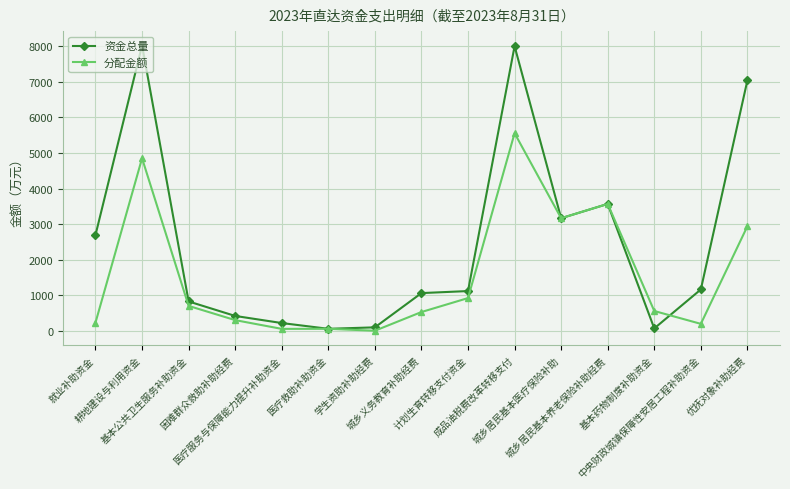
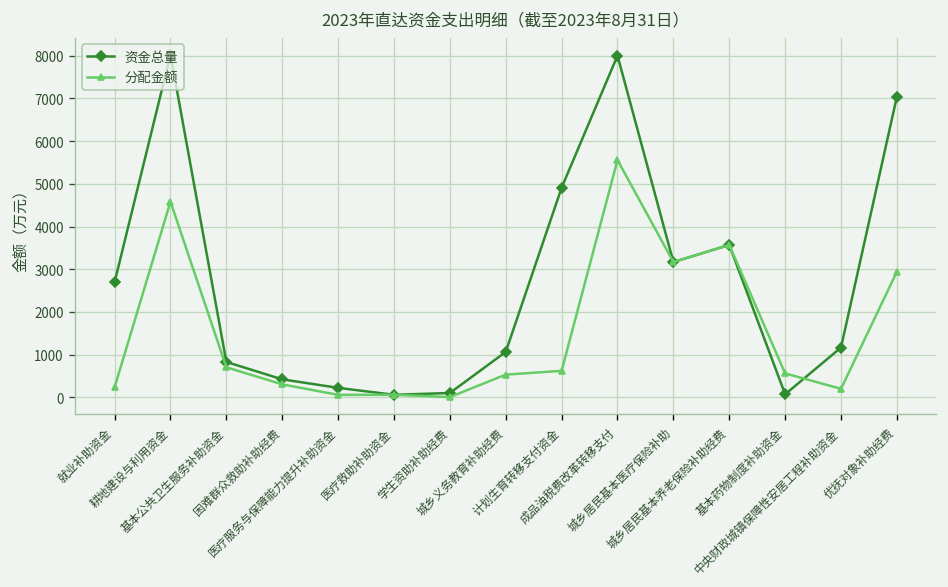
分配金额, 耕地建设与利用资金: 4900 -> 4600
资金总量, 计划生育转移支付资金: 1100 -> 4900
分配金额, 计划生育转移支付资金: 900 -> 600
